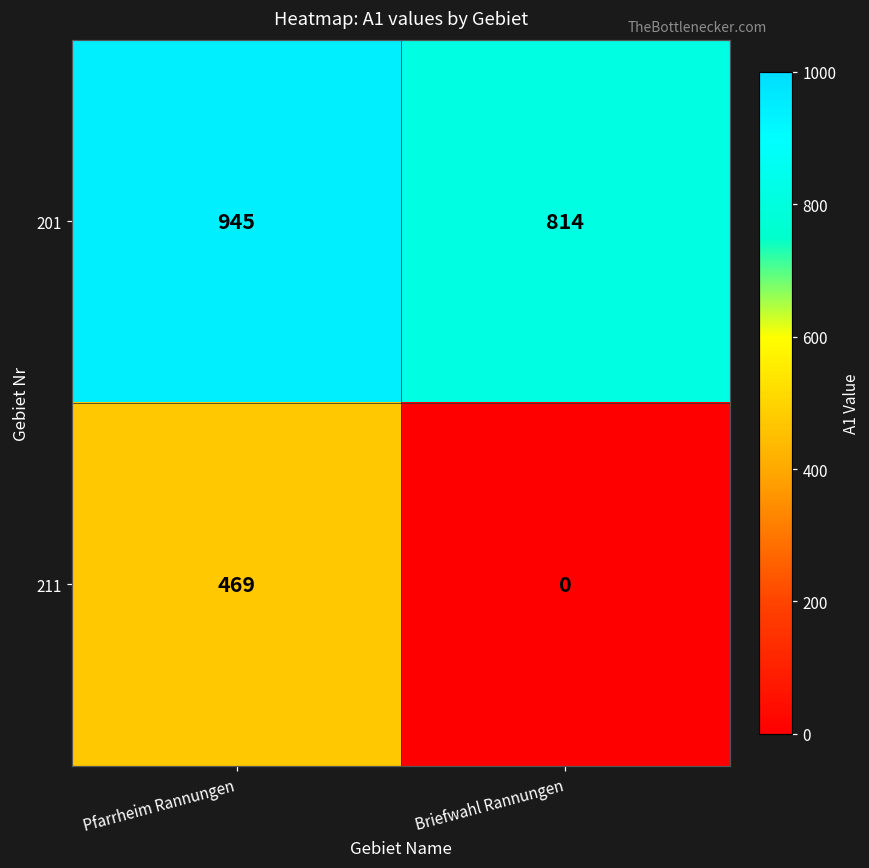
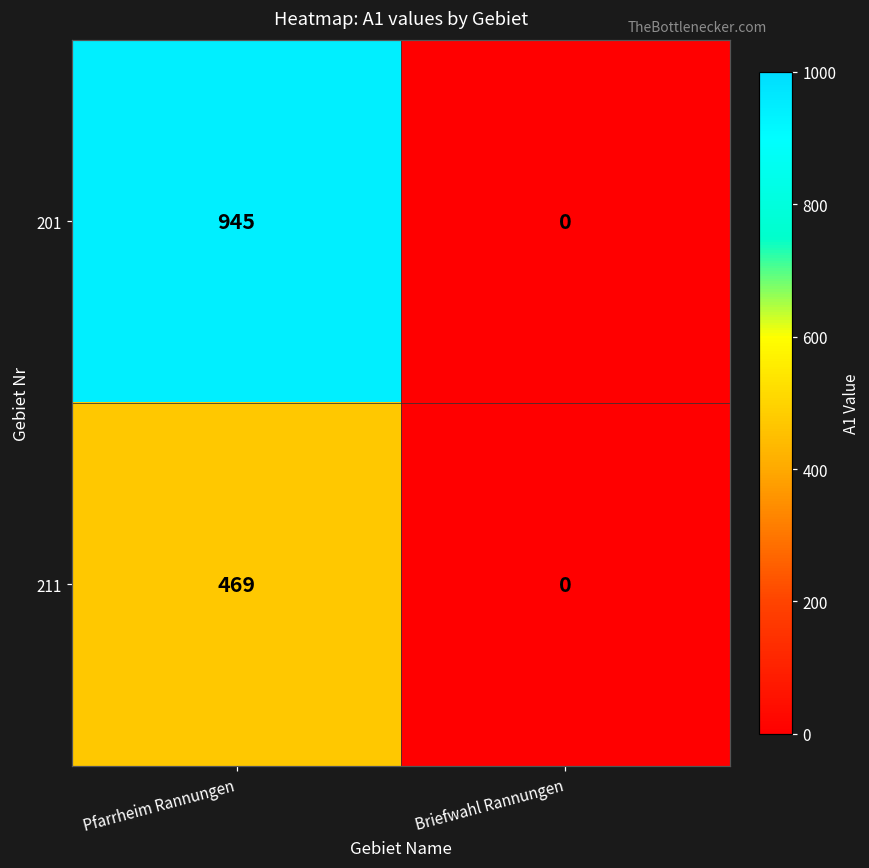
201, Briefwahl Rannungen: 814 -> 0
